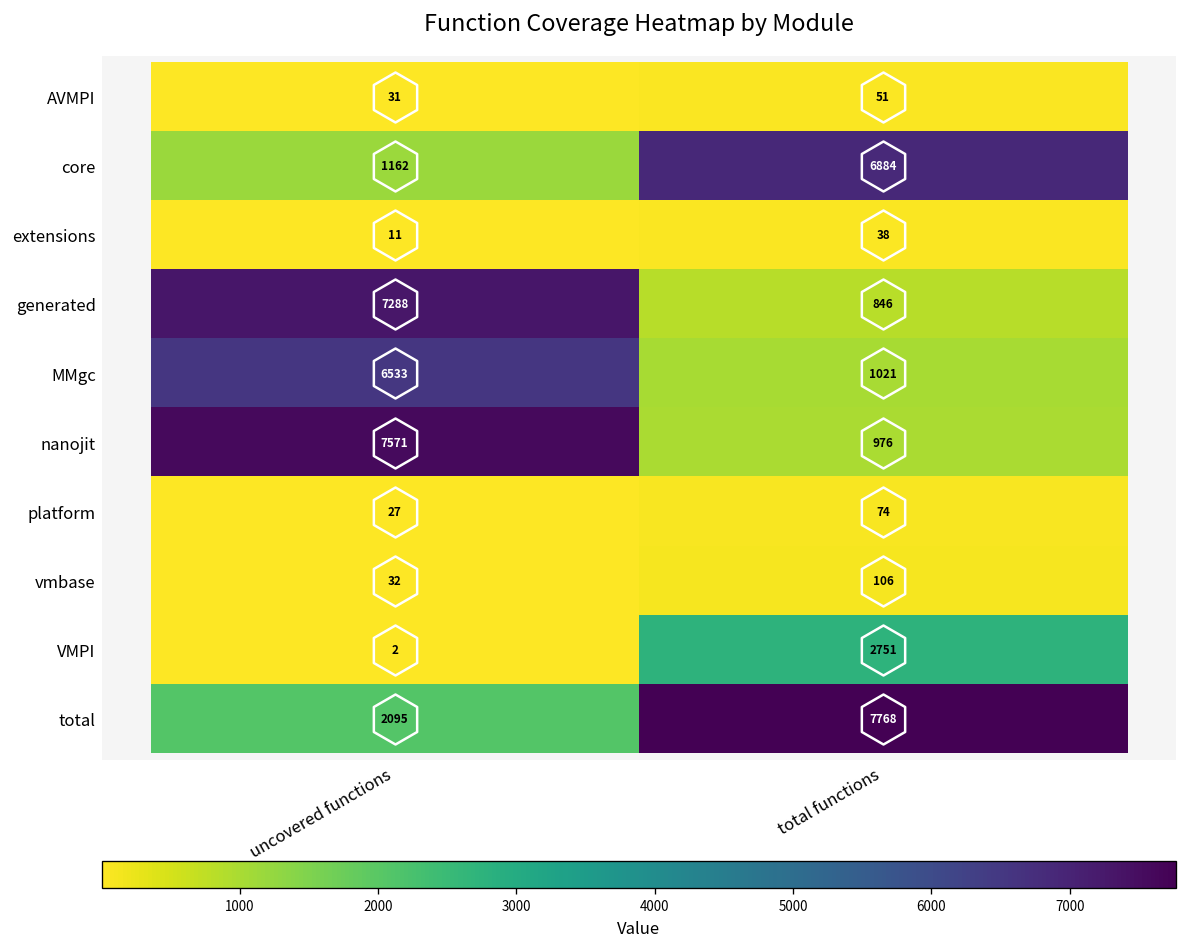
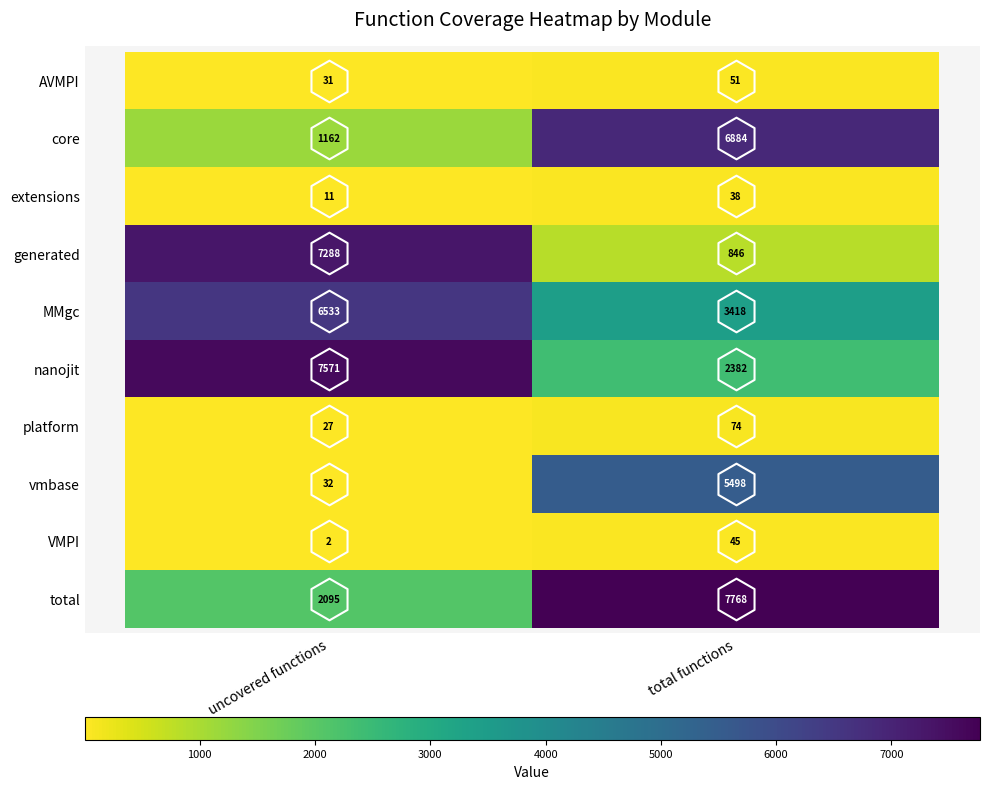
MMgc, total functions: 1021 -> 3418
nanojit, total functions: 976 -> 2382
vmbase, total functions: 106 -> 5498
VMPI, total functions: 2751 -> 45
